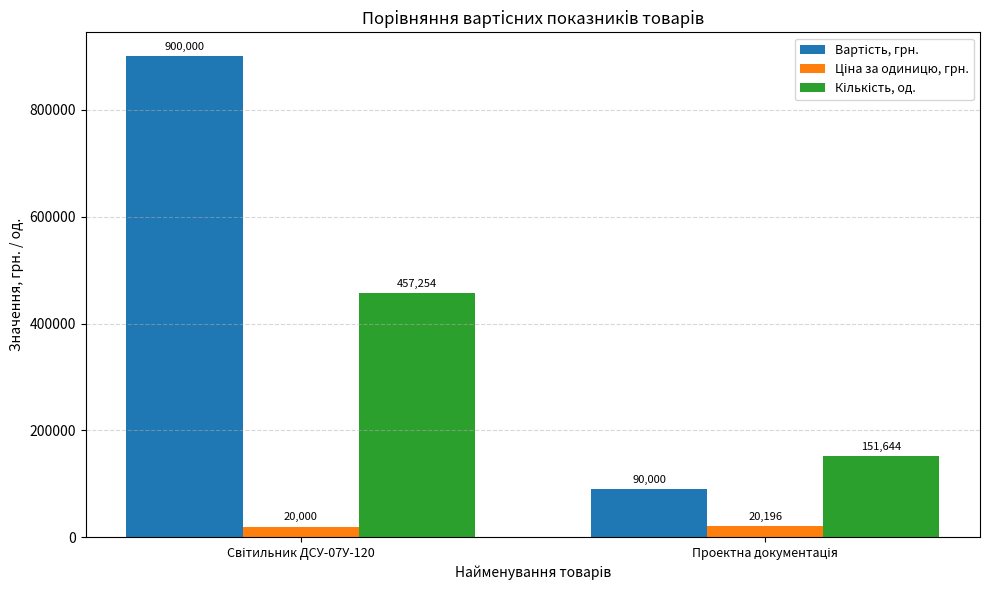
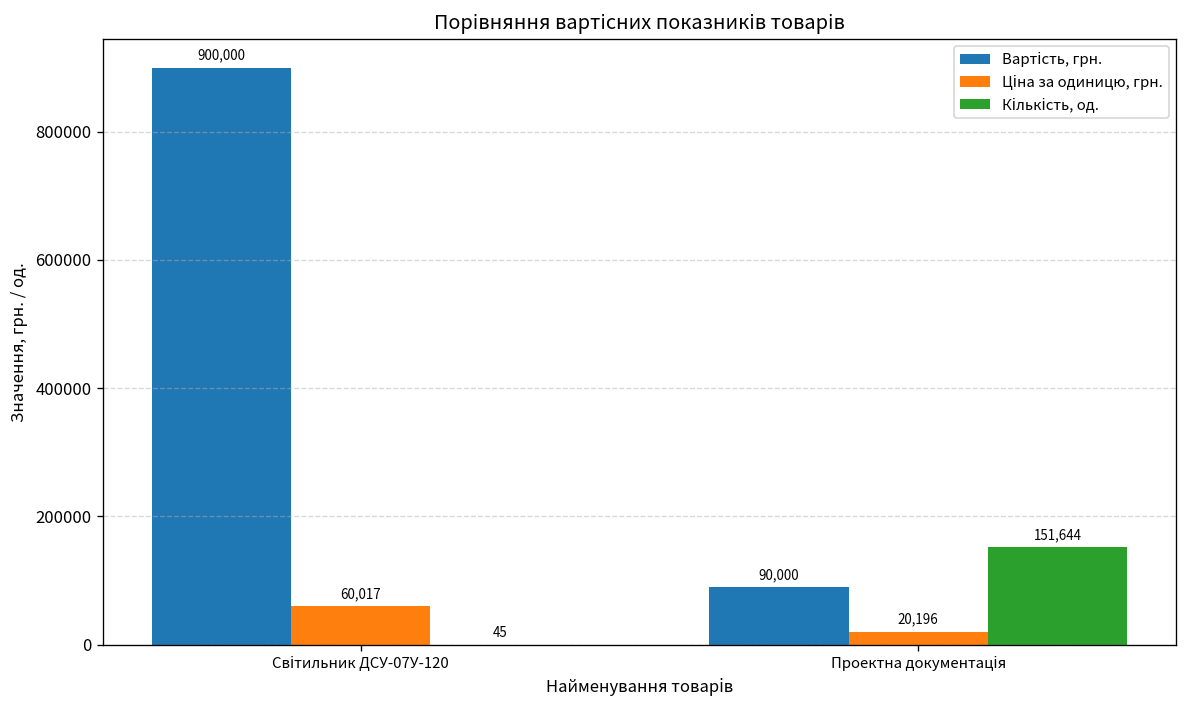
Ціна за одиницю, грн., Світильник ДСУ-07У-120: 20,000 -> 60,017
Кількість, од., Світильник ДСУ-07У-120: 457,254 -> 45
